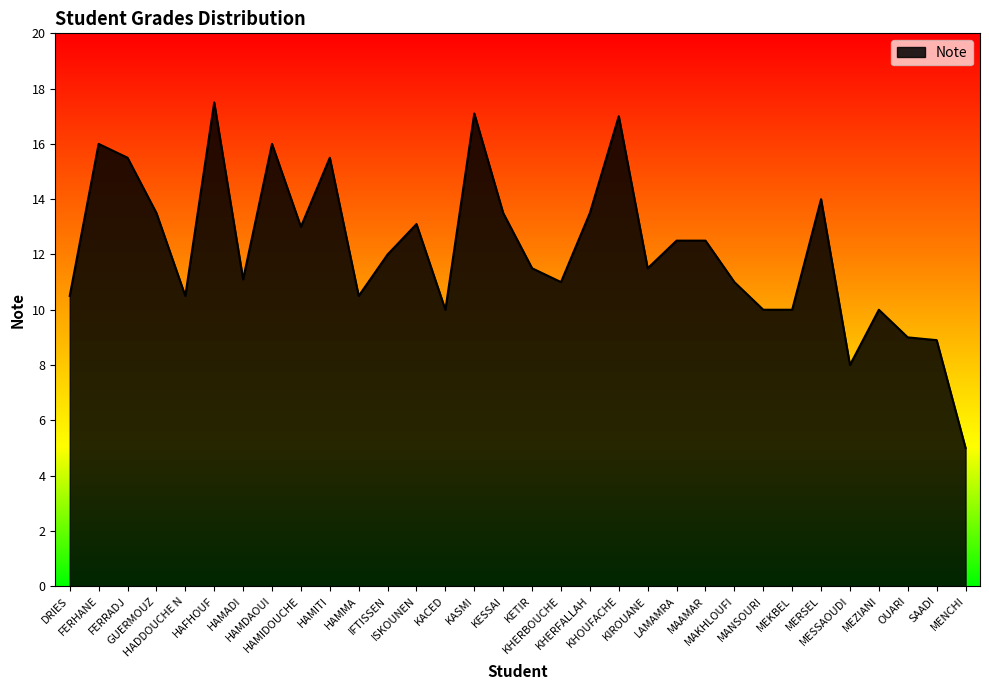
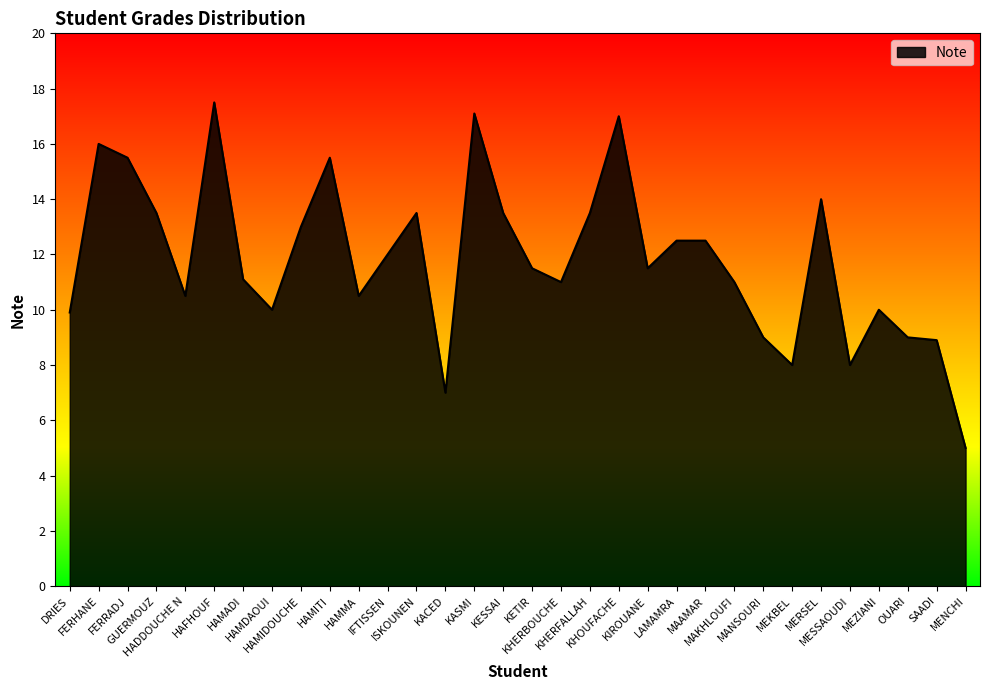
DRIES: 10.5 -> 9.9
HAMDAOUI: 16 -> 10
ISKOUNEN: 13.1 -> 13.5
KACED: 10 -> 7
MANSOURI: 10 -> 9
MEKBEL: 10 -> 8
